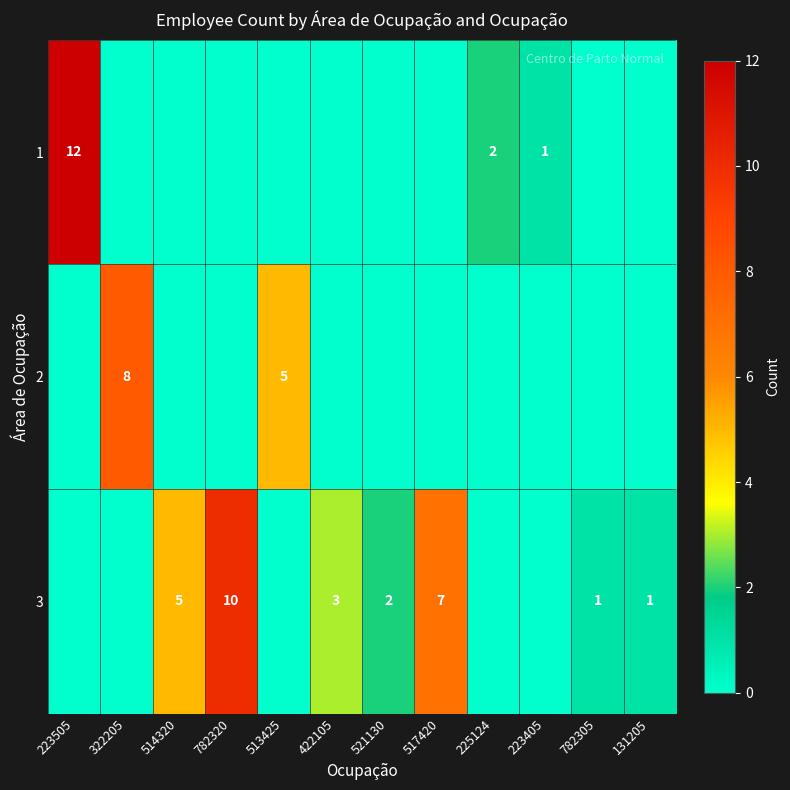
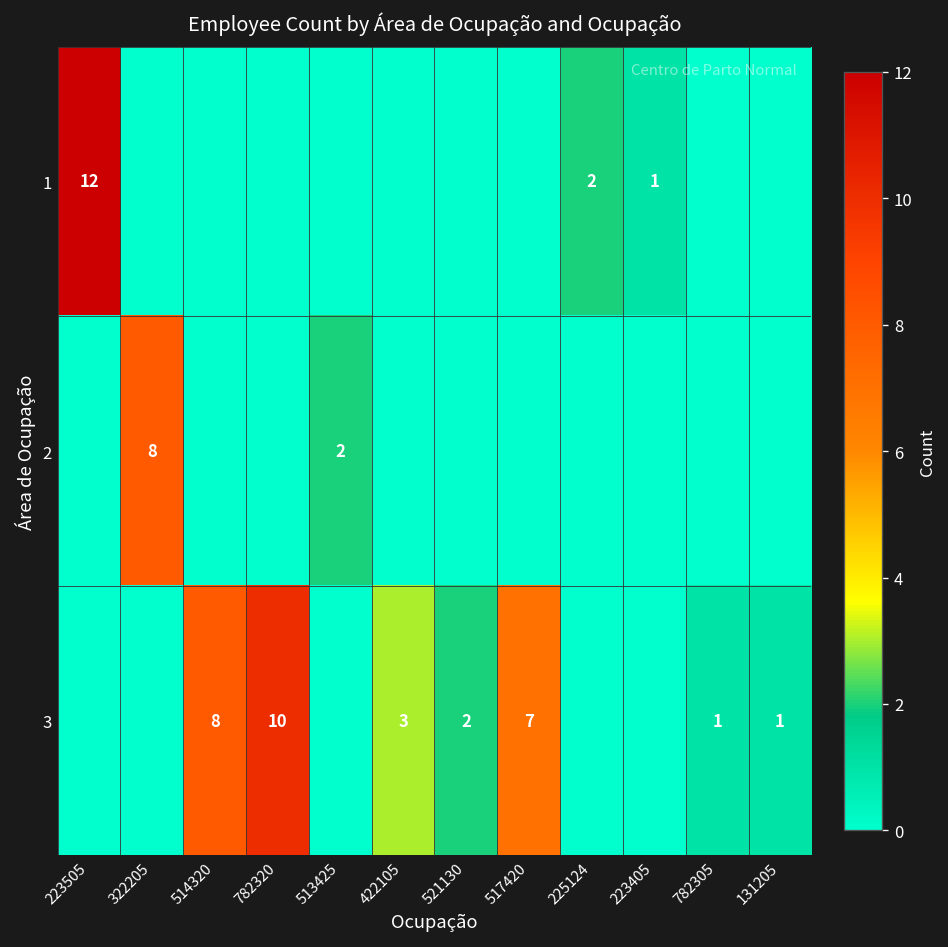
2, 513425: 5 -> 2
3, 514320: 5 -> 8
